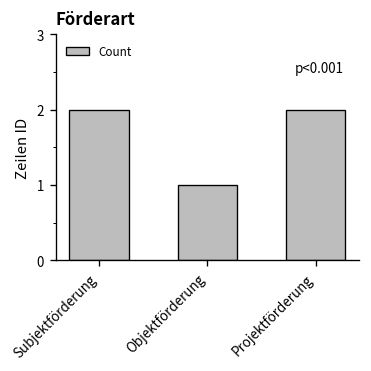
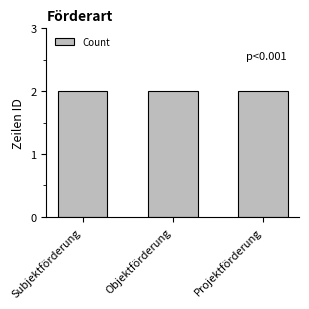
Objektförderung: 1 -> 2
